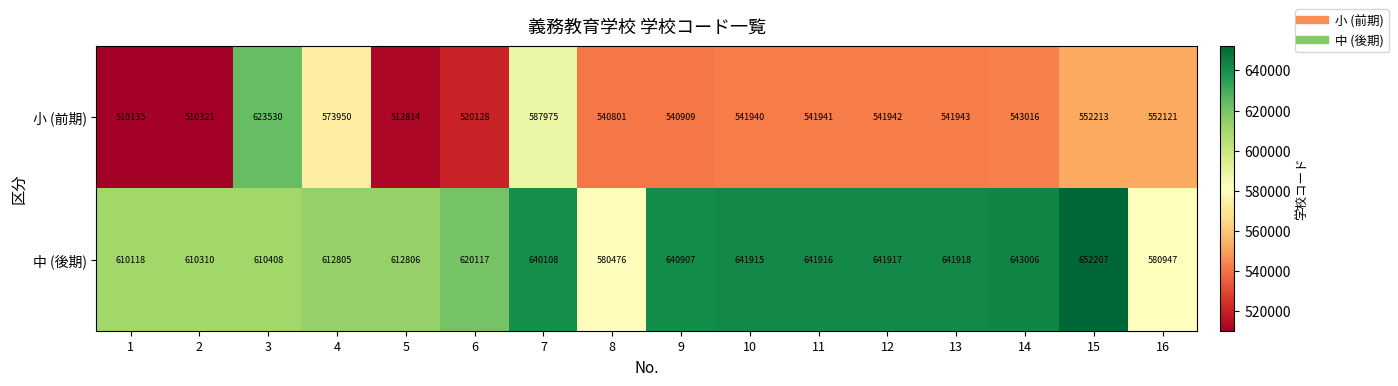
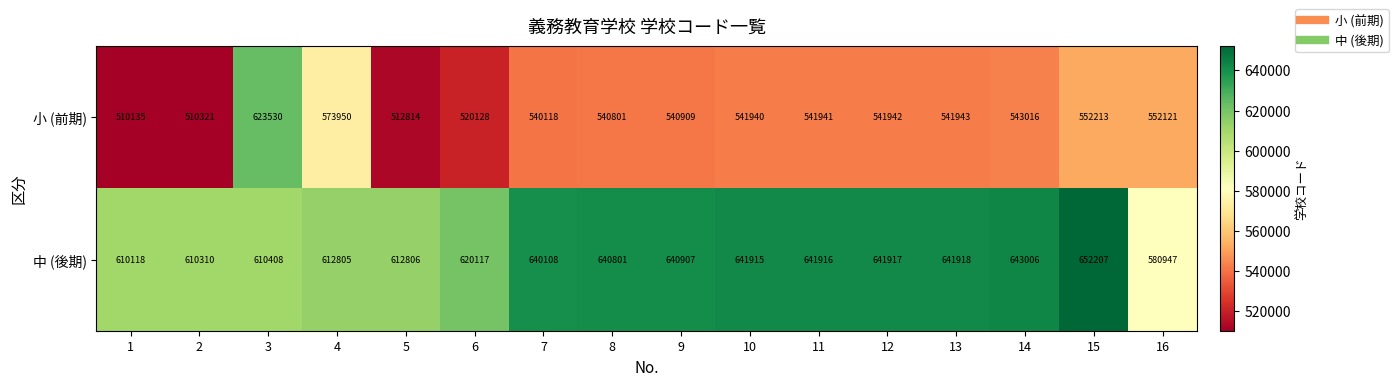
小 (前期), 7: 587975 -> 540118
中 (後期), 8: 580476 -> 640801
